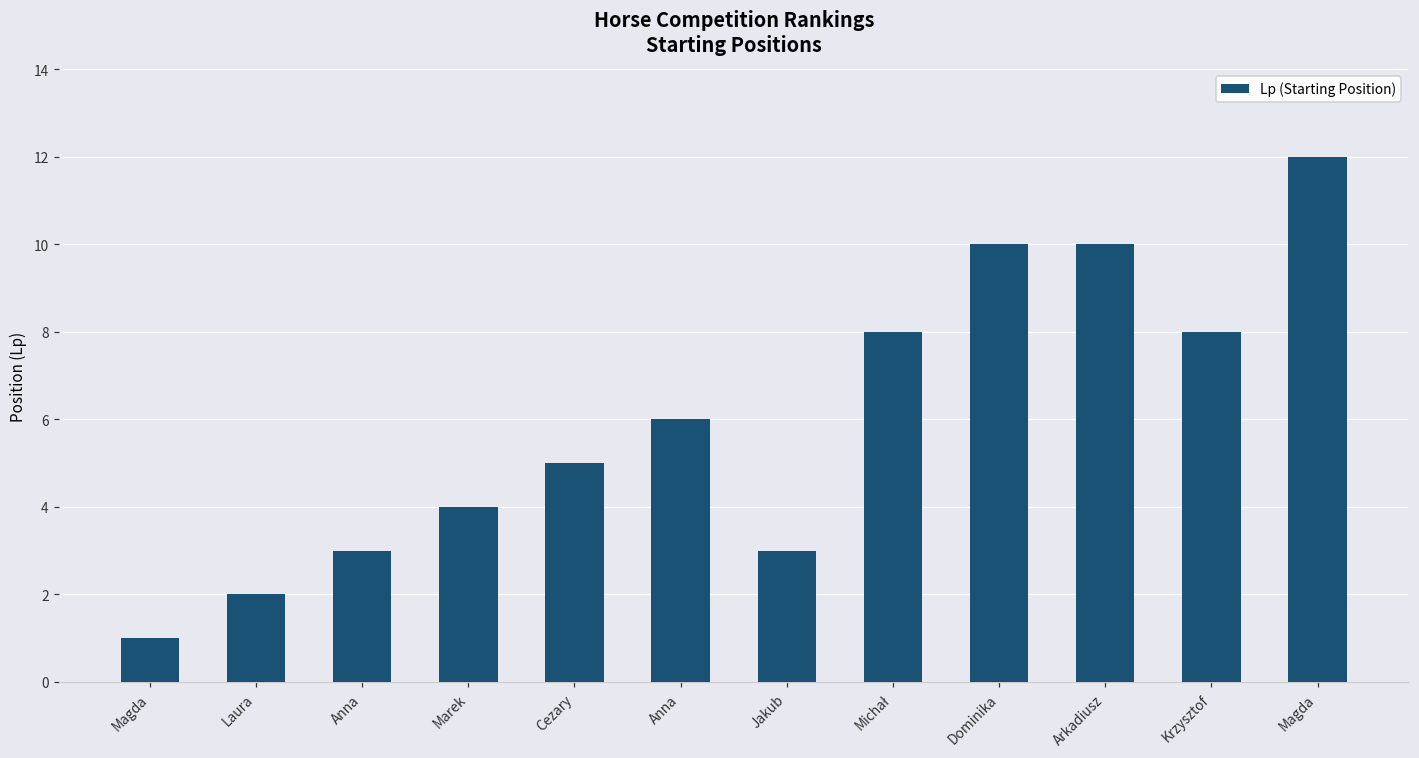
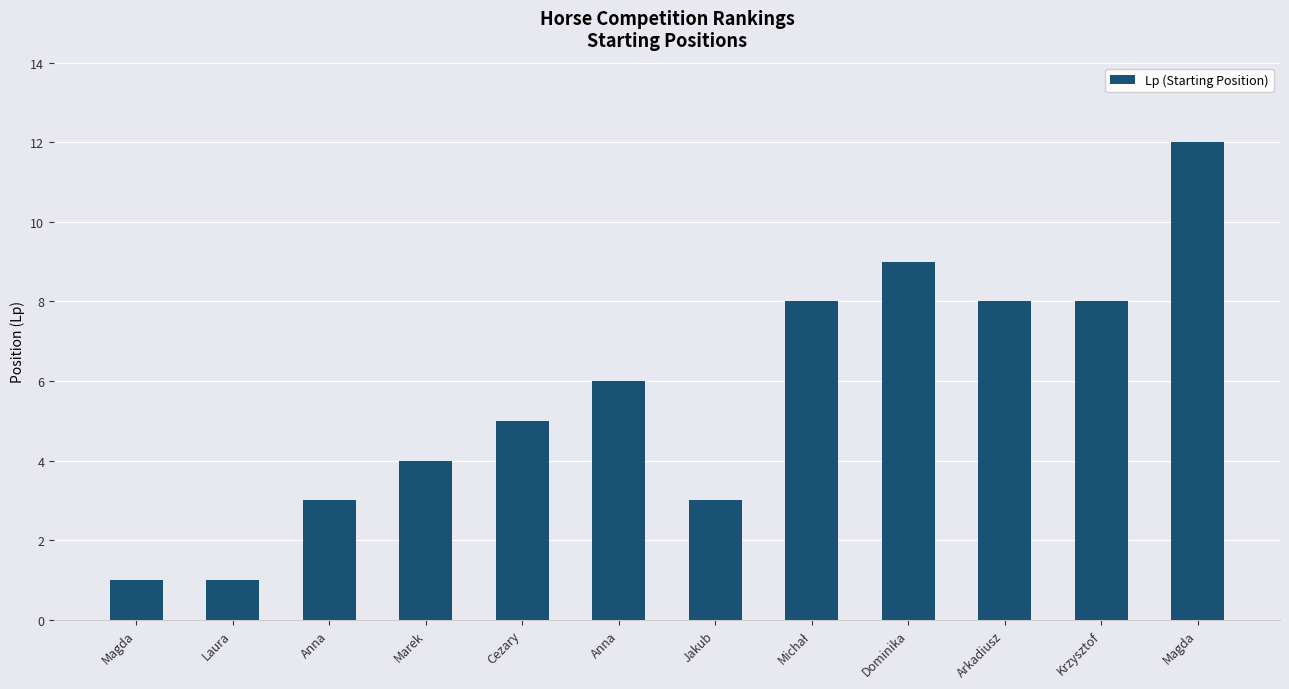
Laura: 2 -> 1
Dominika: 10 -> 9
Arkadiusz: 10 -> 8
